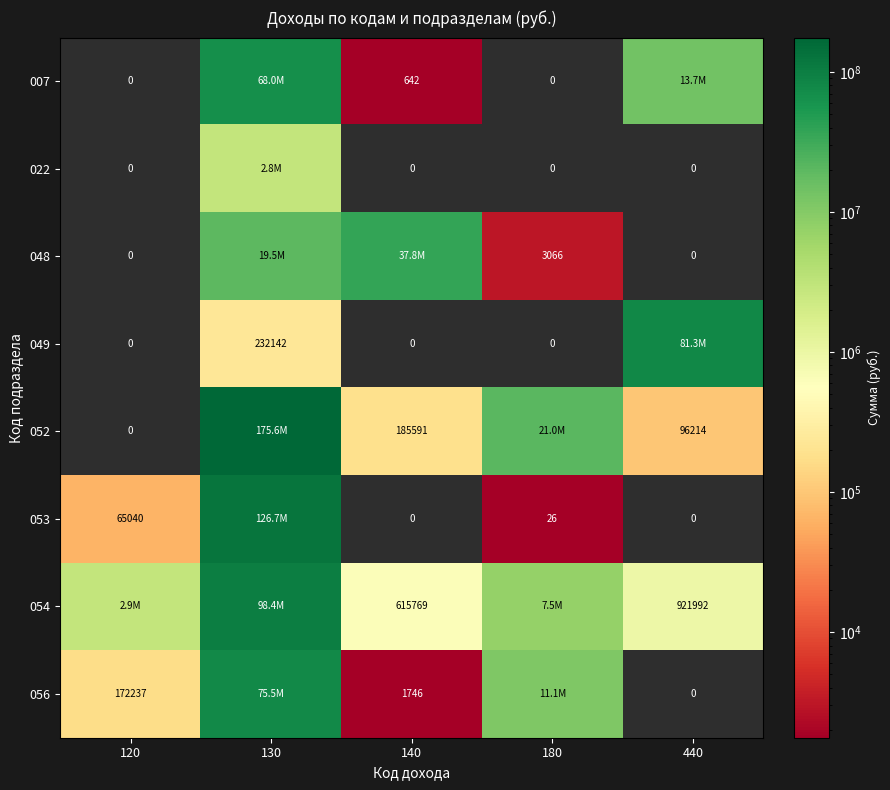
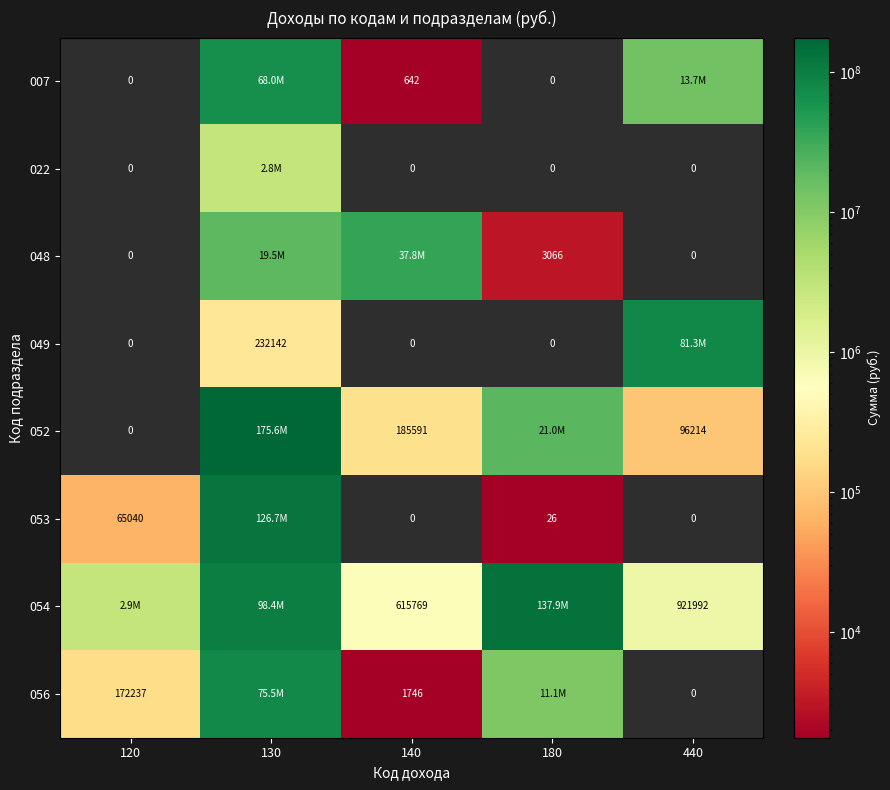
054, 180: 7.5M -> 137.9M
